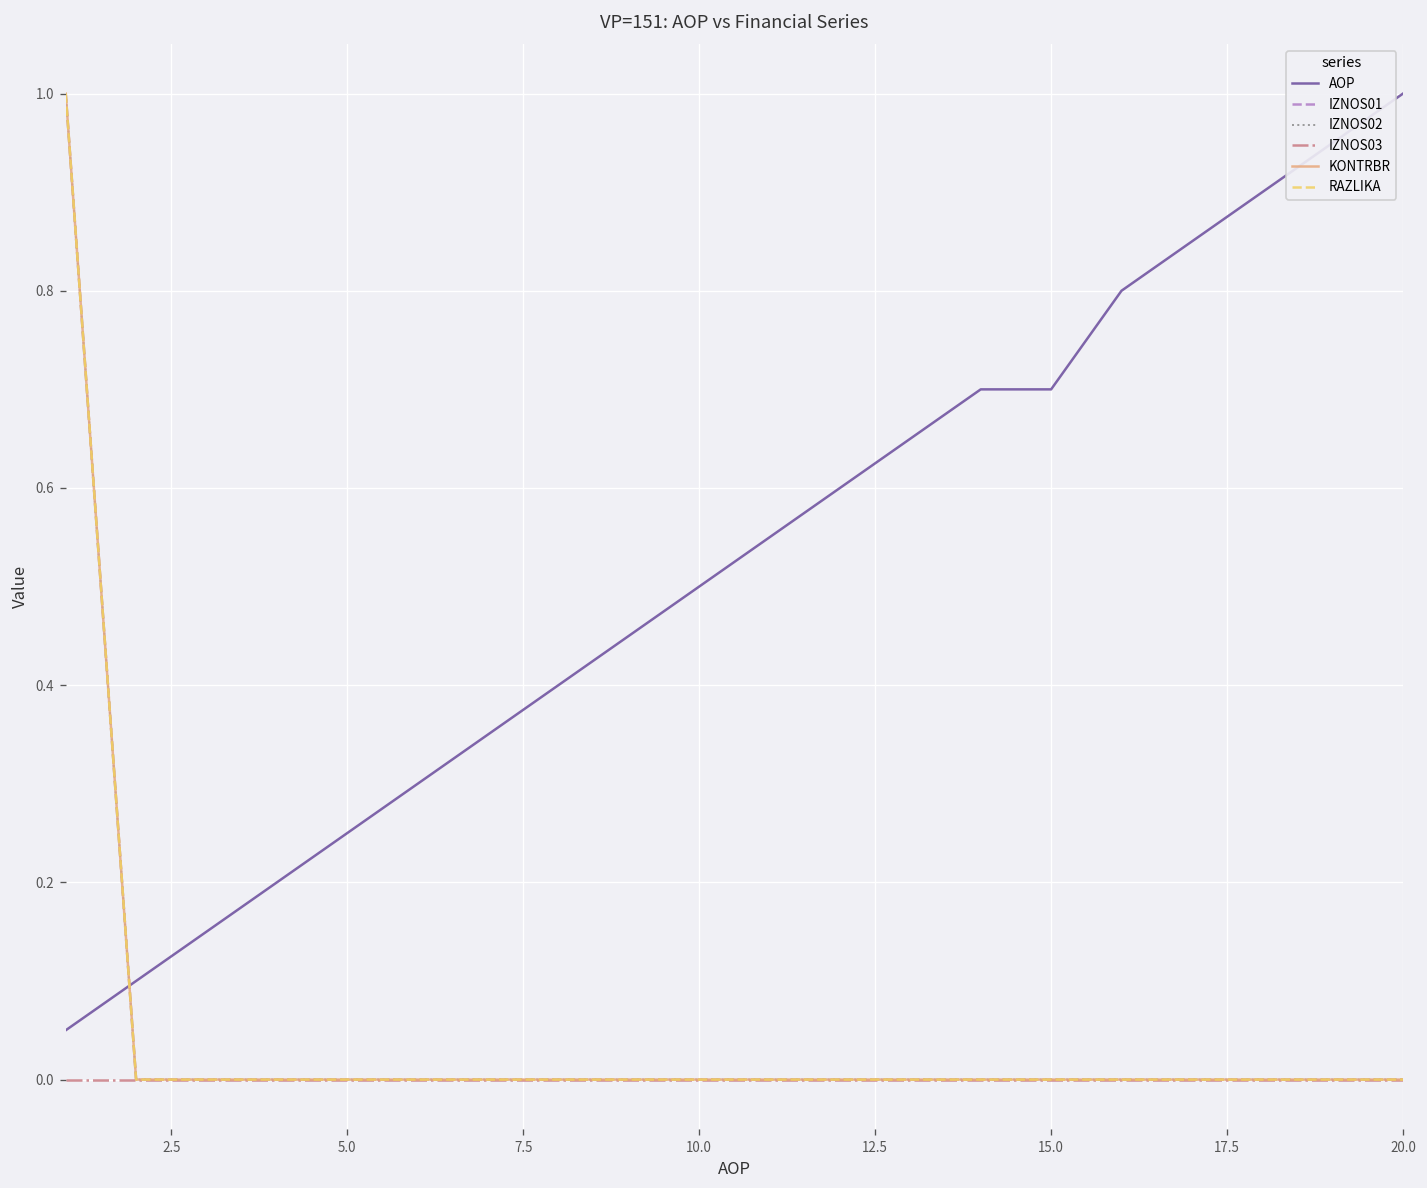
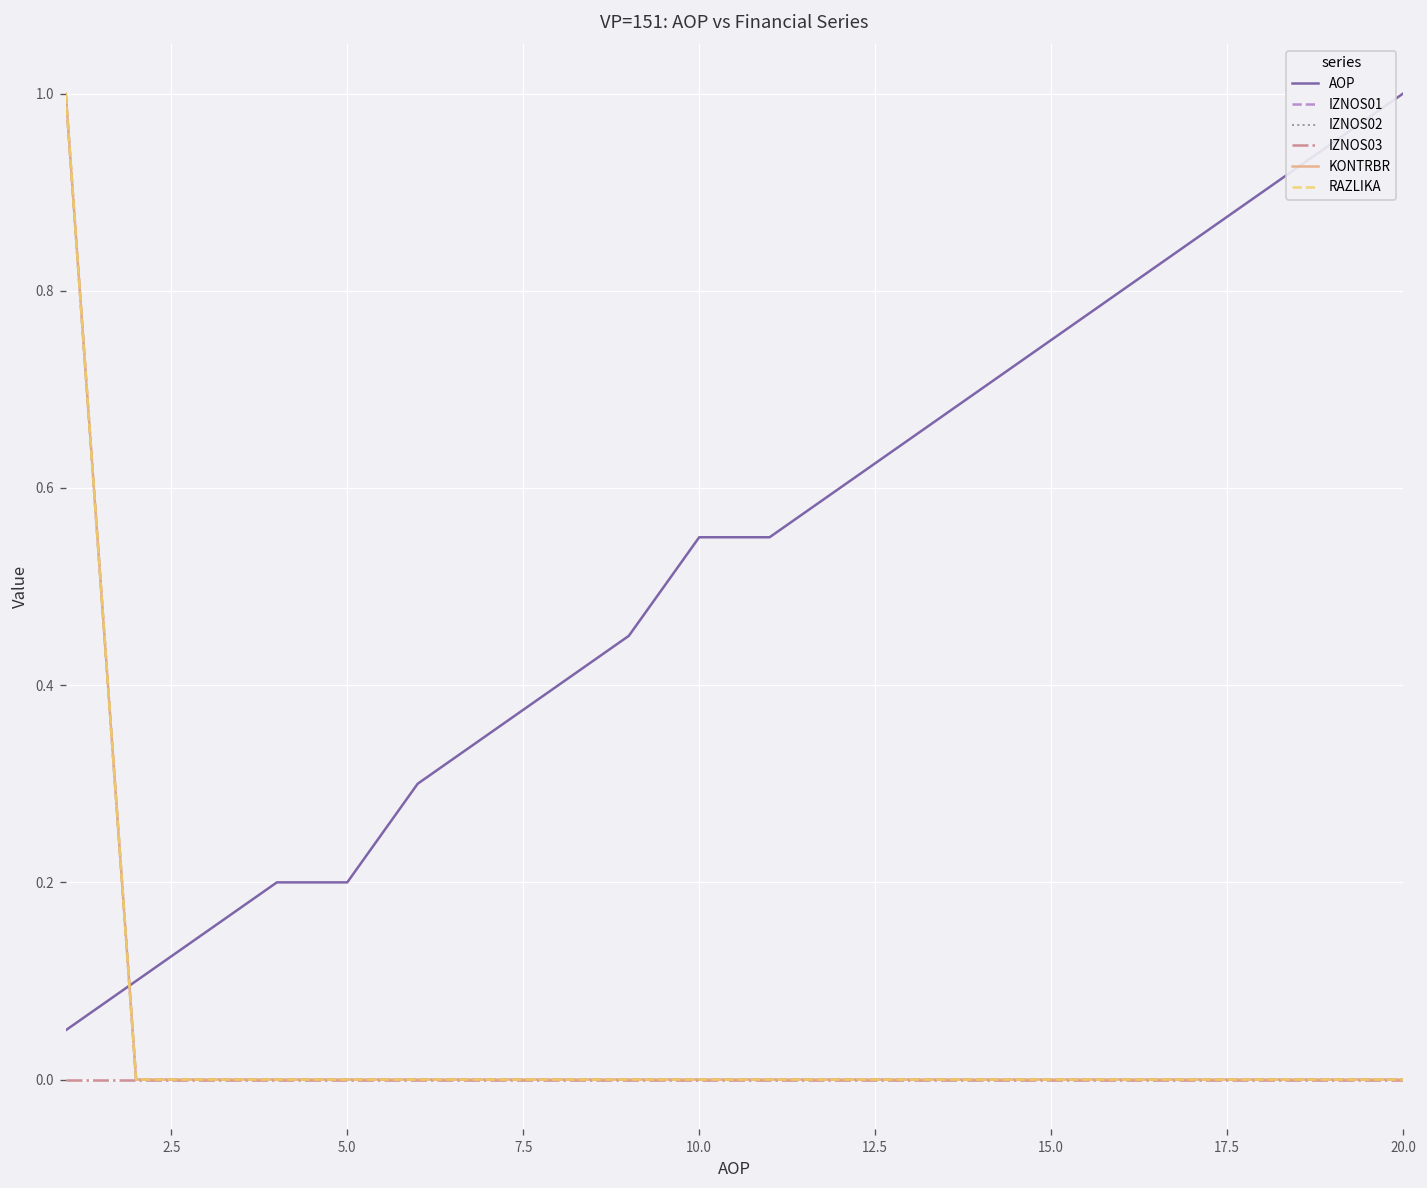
AOP, 5.0: 0.25 -> 0.20
AOP, 10.0: 0.50 -> 0.55
AOP, 15.0: 0.70 -> 0.75
